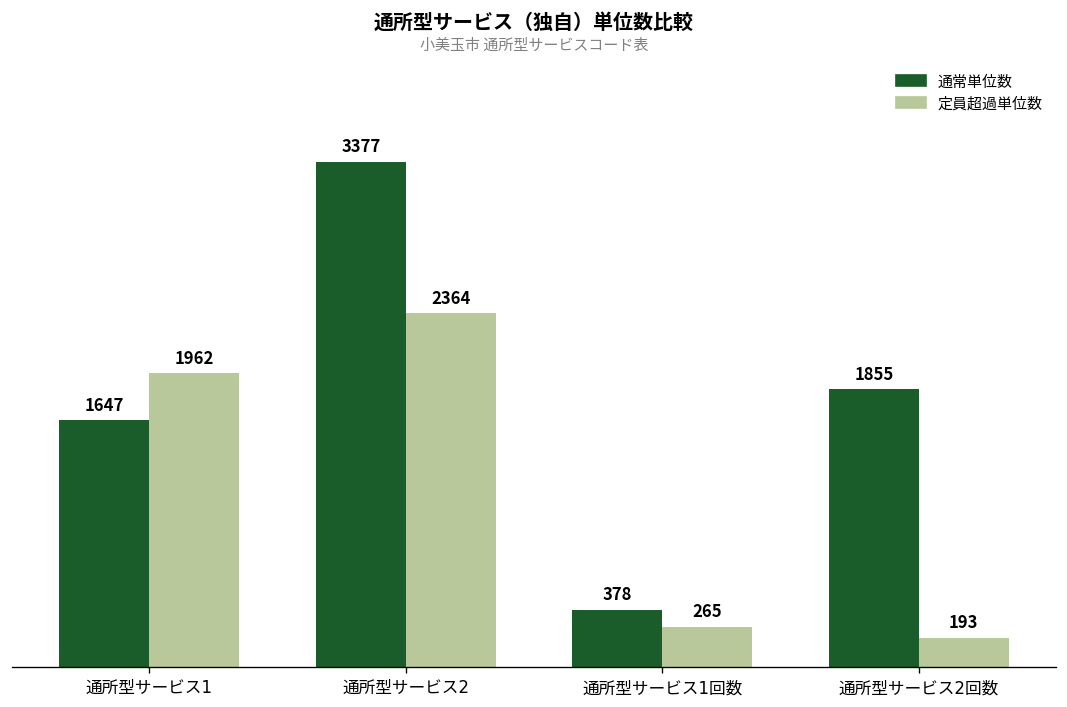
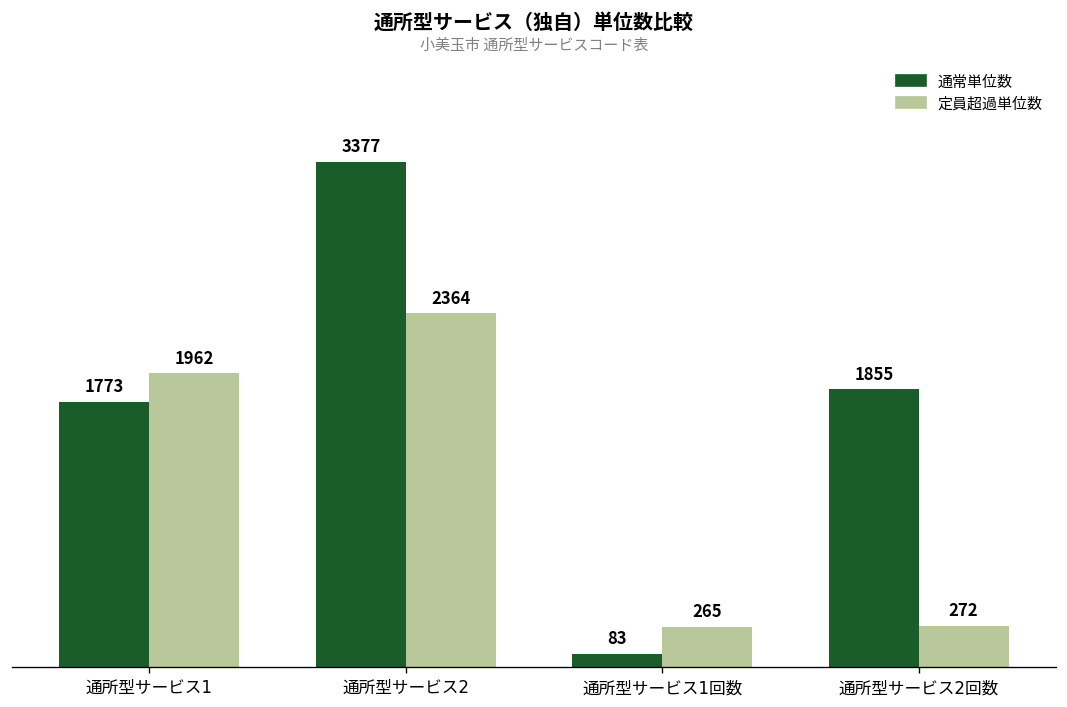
通常単位数, 通所型サービス1: 1647 -> 1773
通常単位数, 通所型サービス1回数: 378 -> 83
定員超過単位数, 通所型サービス2回数: 193 -> 272
